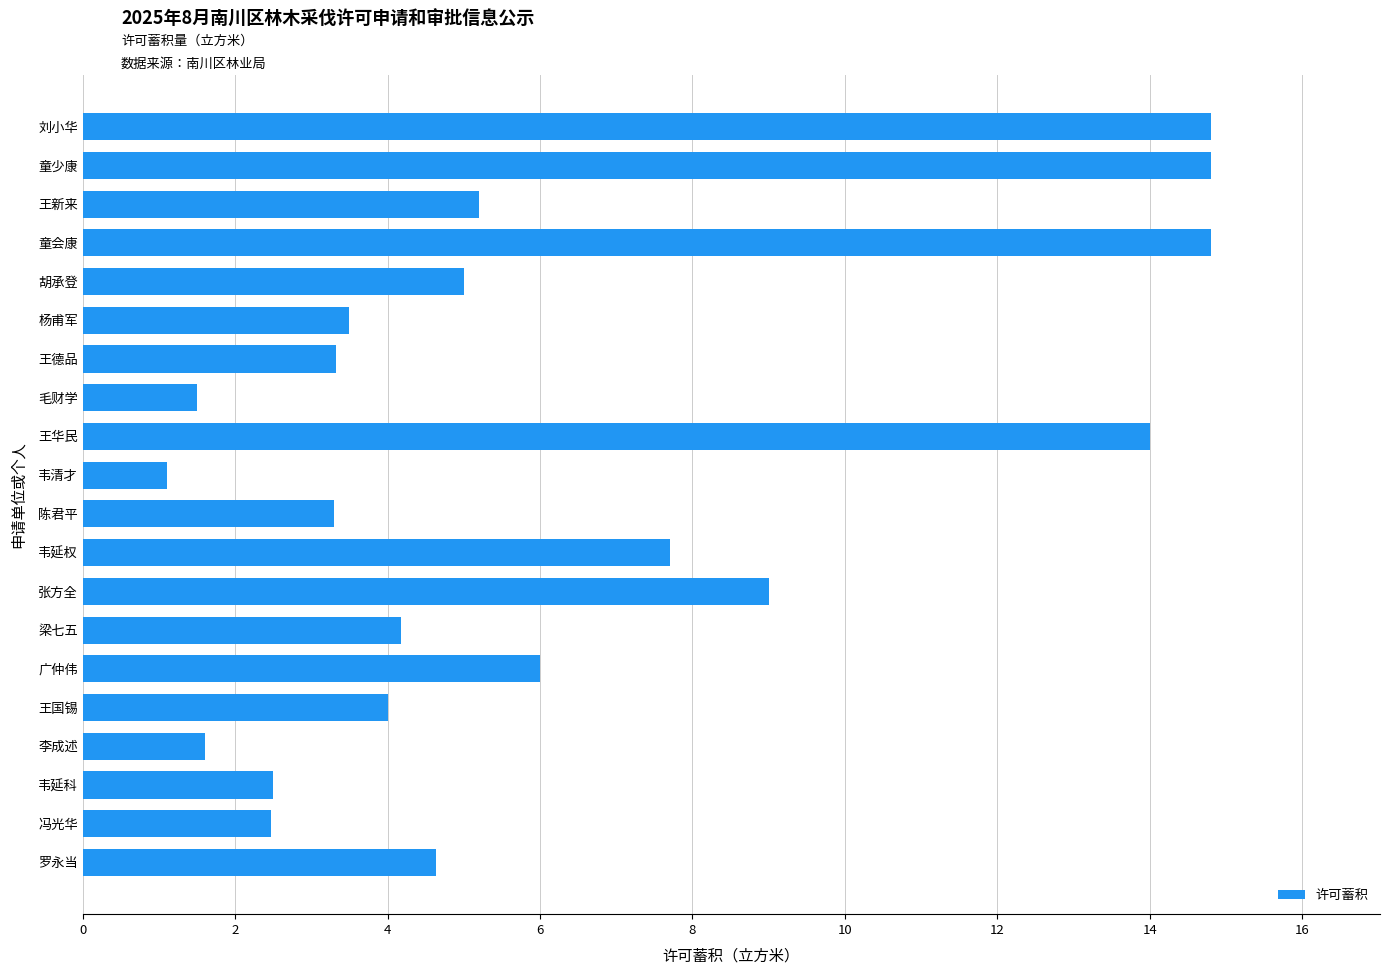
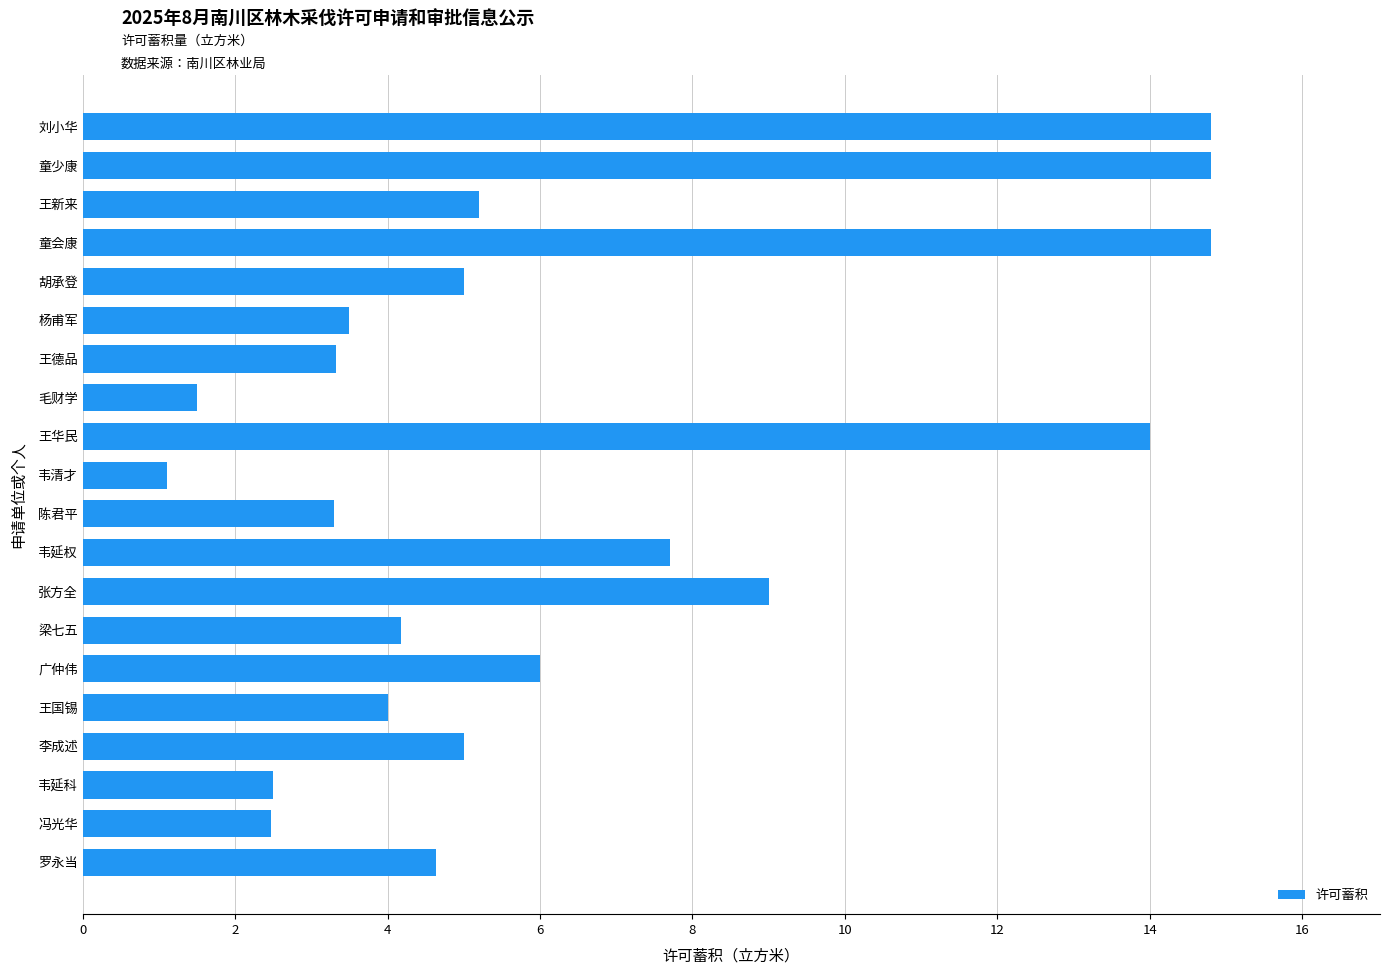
李成述: 1.6 -> 5.0
